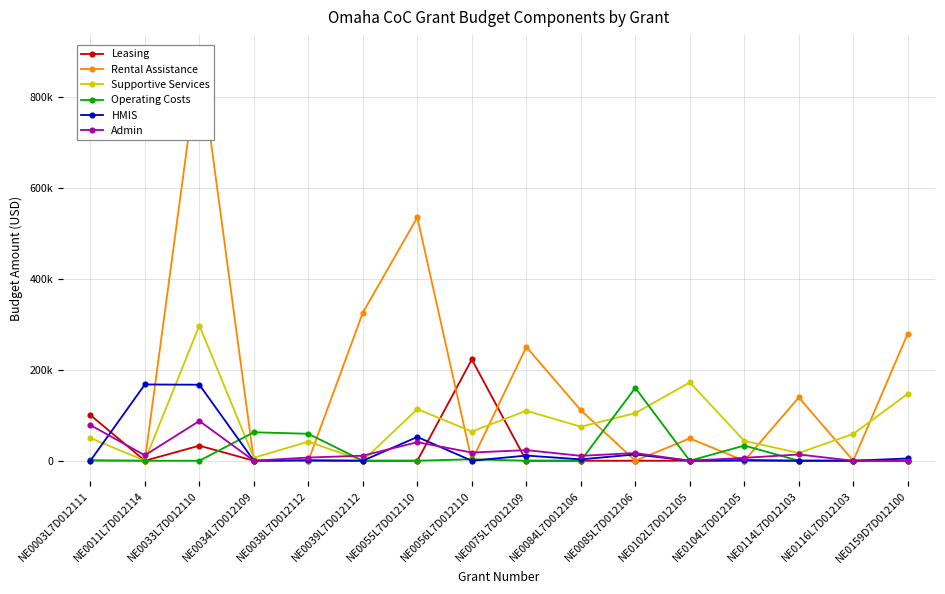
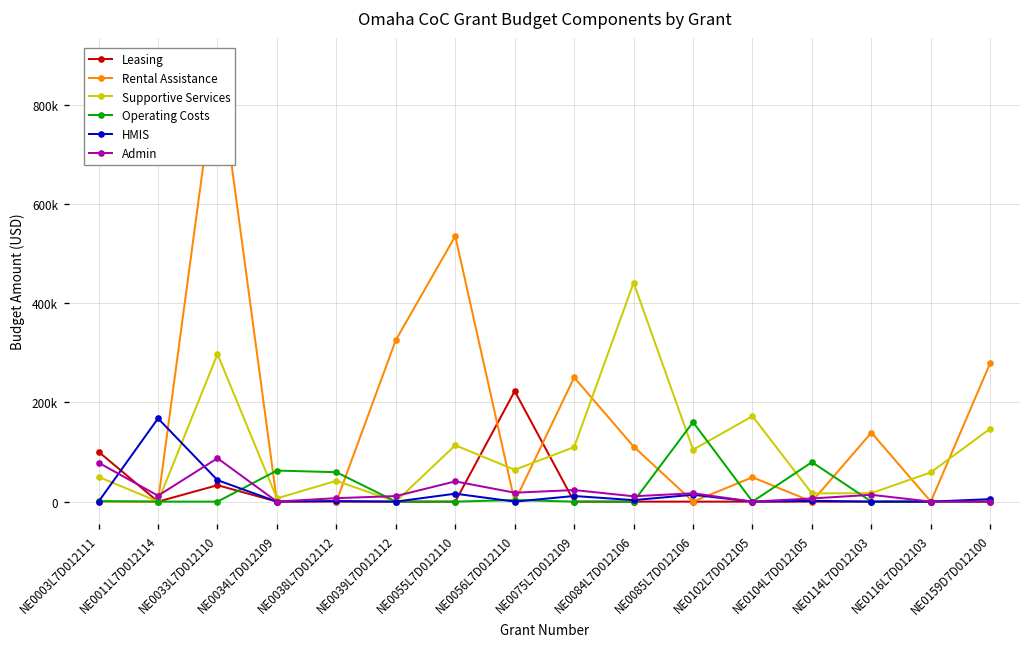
HMIS, NE0033L7D012110: 170000 -> 40000
HMIS, NE0055L7D012110: 50000 -> 20000
Supportive Services, NE0084L7D012106: 70000 -> 440000
Supportive Services, NE0104L7D012105: 40000 -> 20000
Operating Costs, NE0104L7D012105: 30000 -> 80000
